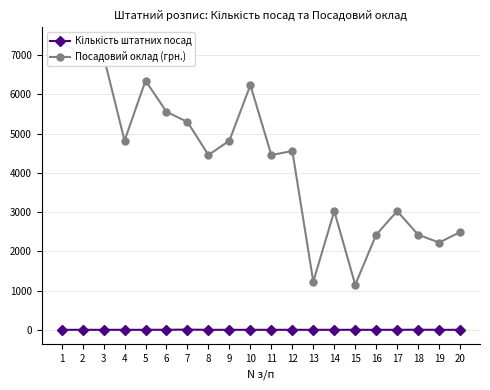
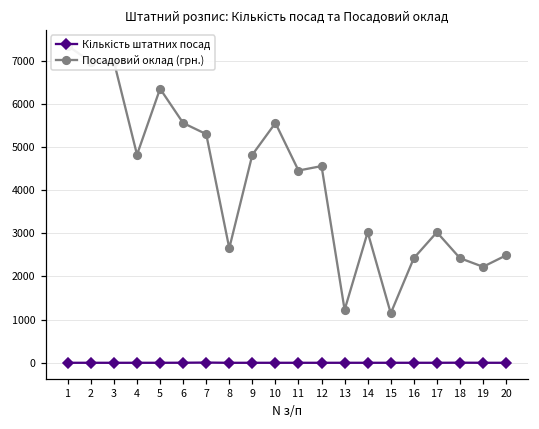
Посадовий оклад (грн.), 8: 4500 -> 2700
Посадовий оклад (грн.), 10: 6200 -> 5600
